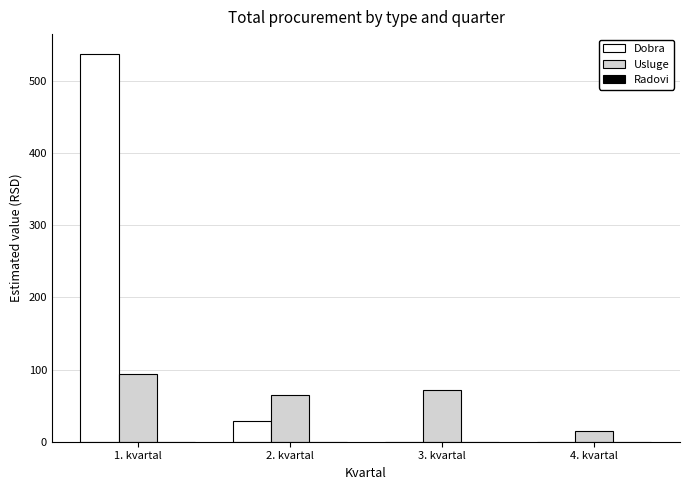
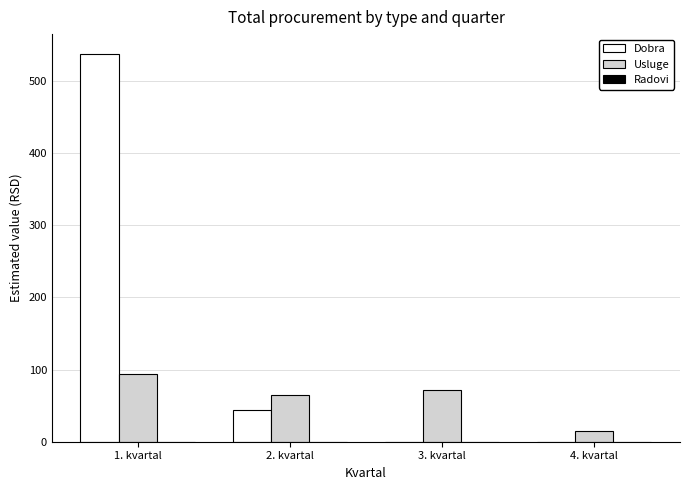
Dobra, 2. kvartal: 30 -> 40
